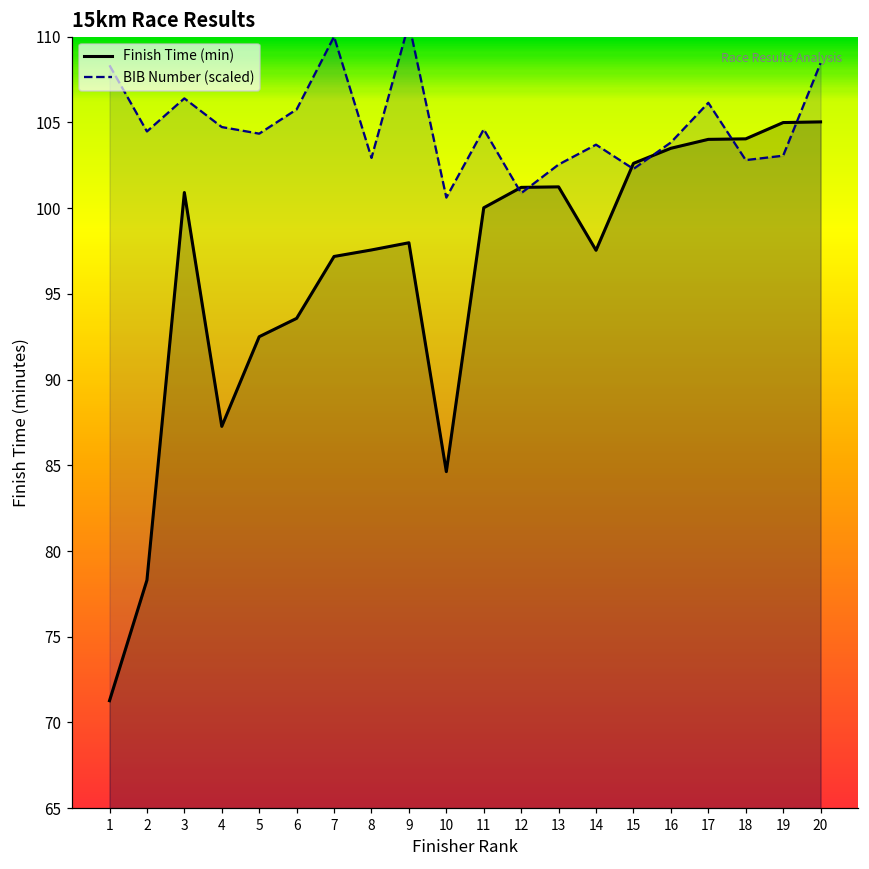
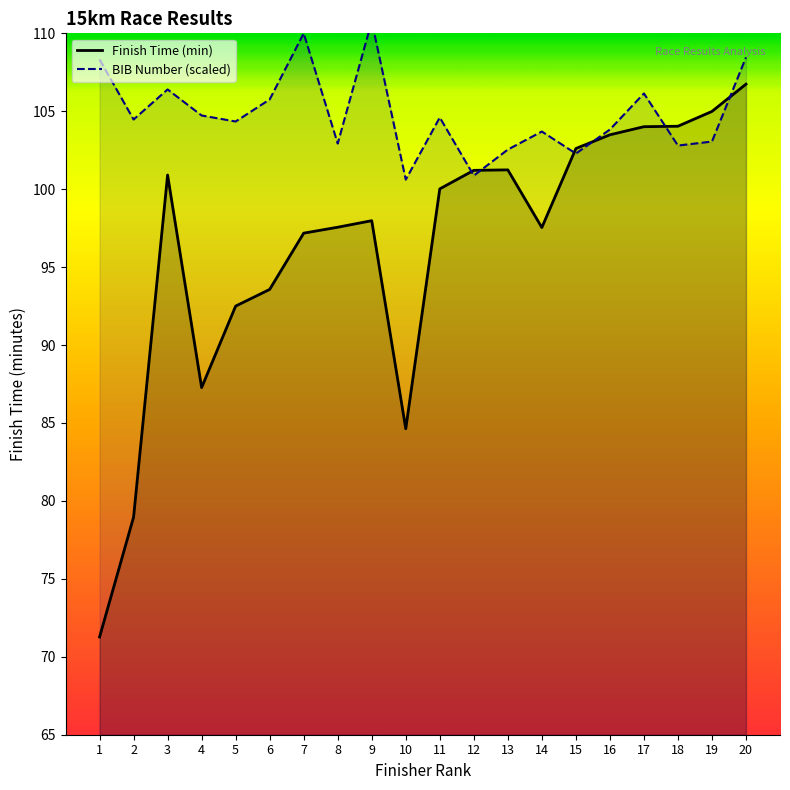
Finish Time (min), 2: 78.3 -> 79.0
Finish Time (min), 20: 105.0 -> 106.7
